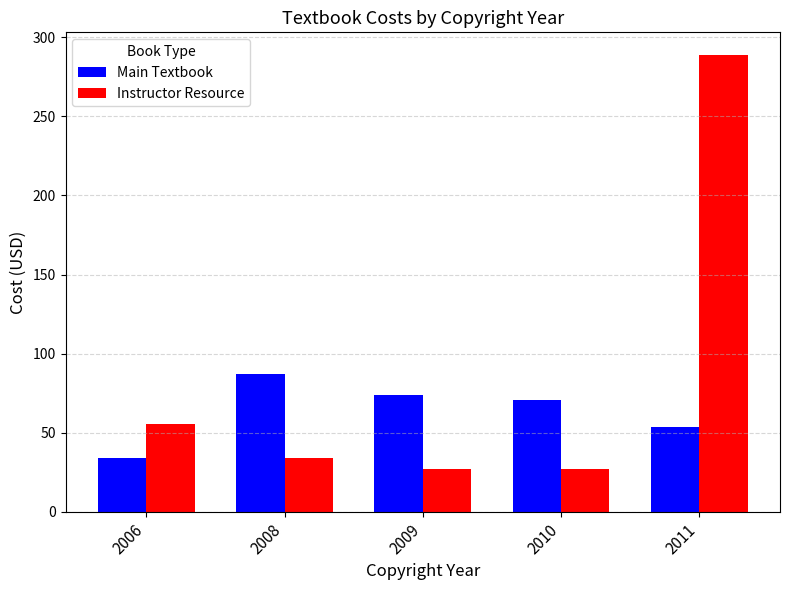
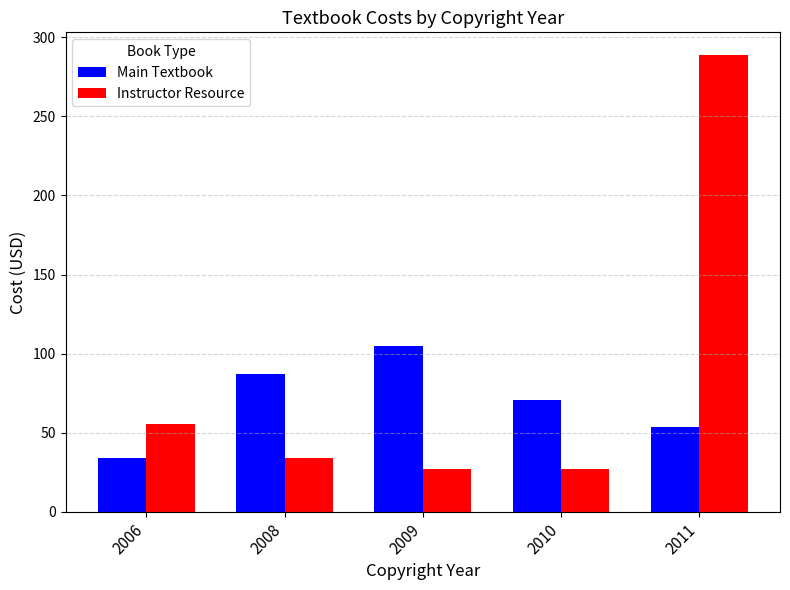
Main Textbook, 2009: 74 -> 105
